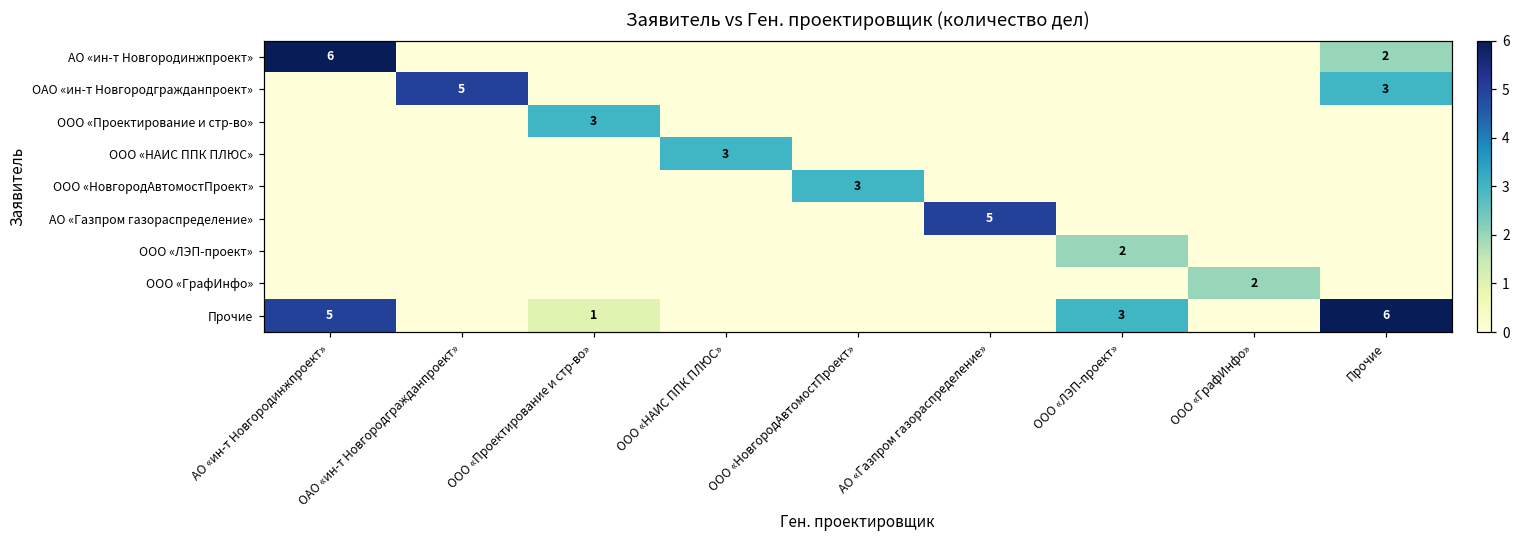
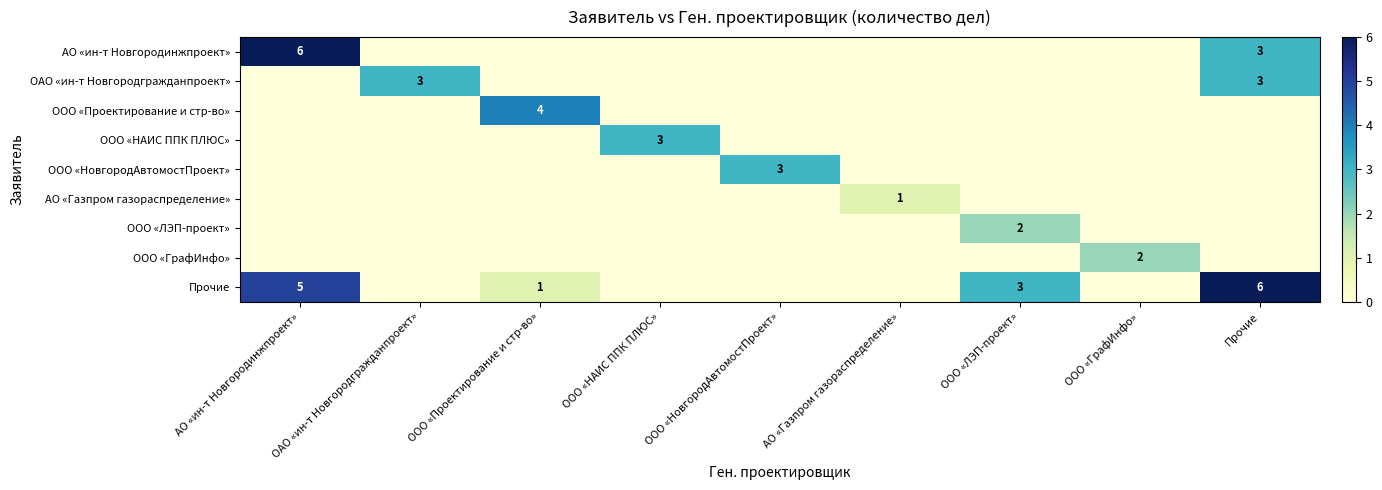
АО «ин-т Новгородинжпроект», Прочие: 2 -> 3
ОАО «ин-т Новгородгражданпроект», ОАО «ин-т Новгородгражданпроект»: 5 -> 3
ООО «Проектирование и стр-во», ООО «Проектирование и стр-во»: 3 -> 4
АО «Газпром газораспределение», АО «Газпром газораспределение»: 5 -> 1
